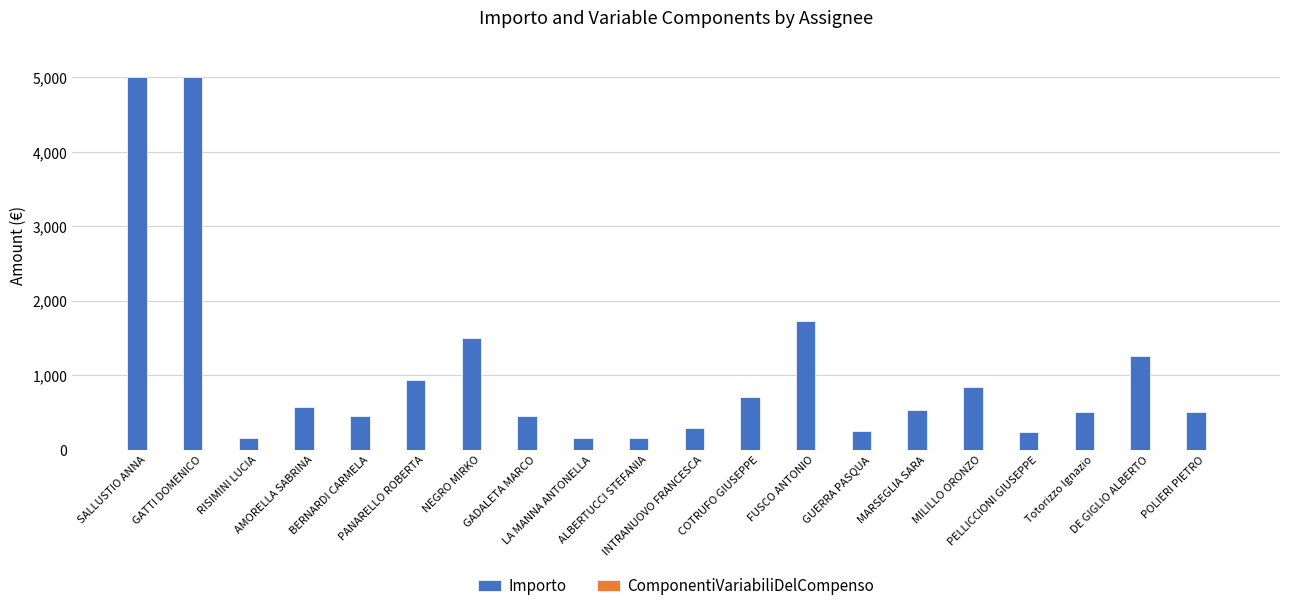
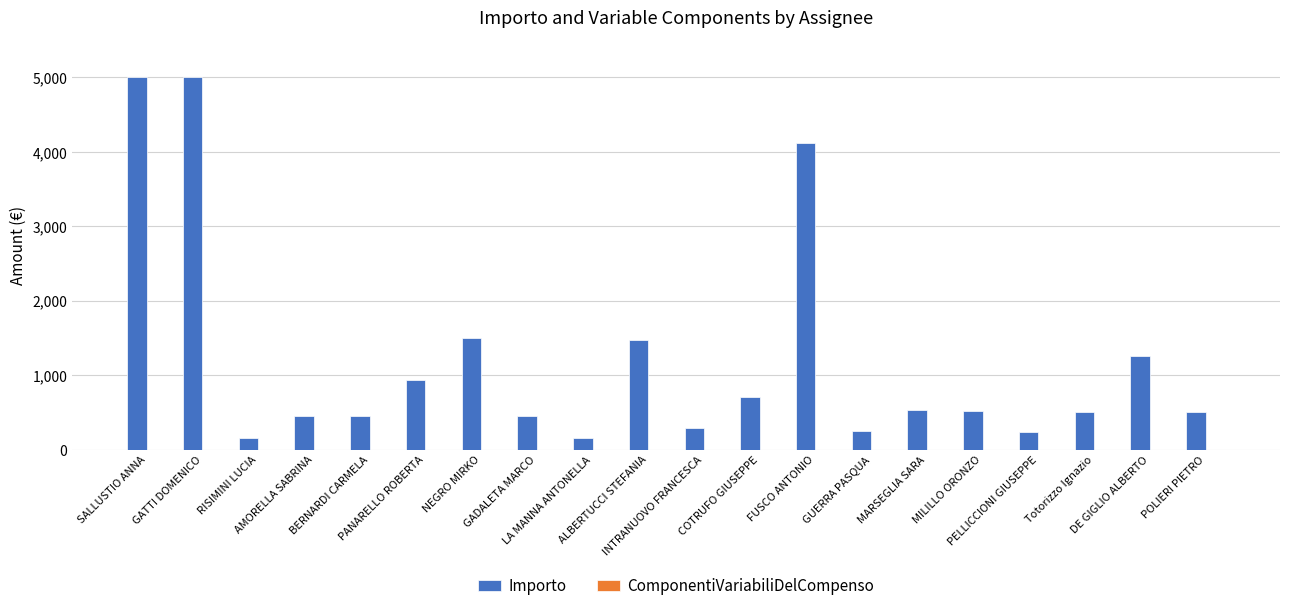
Importo, AMORELLA SABRINA: 600 -> 500
Importo, ALBERTUCCI STEFANIA: 200 -> 1,500
Importo, FUSCO ANTONIO: 1,700 -> 4,100
Importo, MILILLO ORONZO: 800 -> 500
